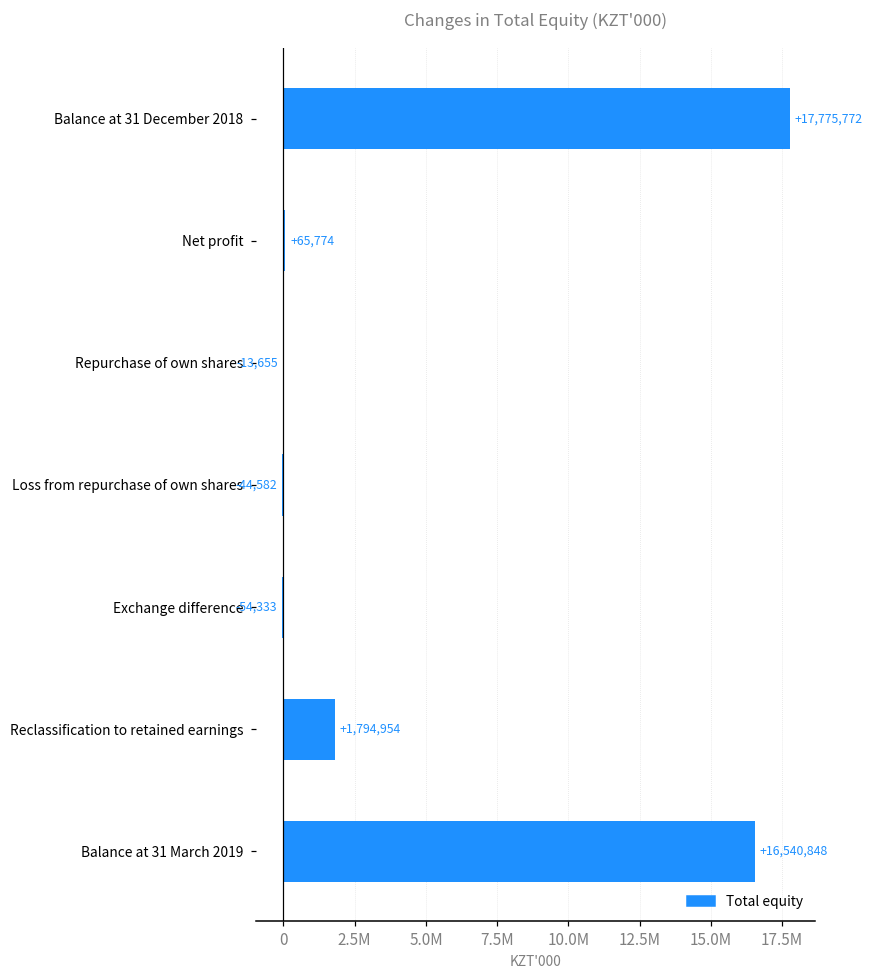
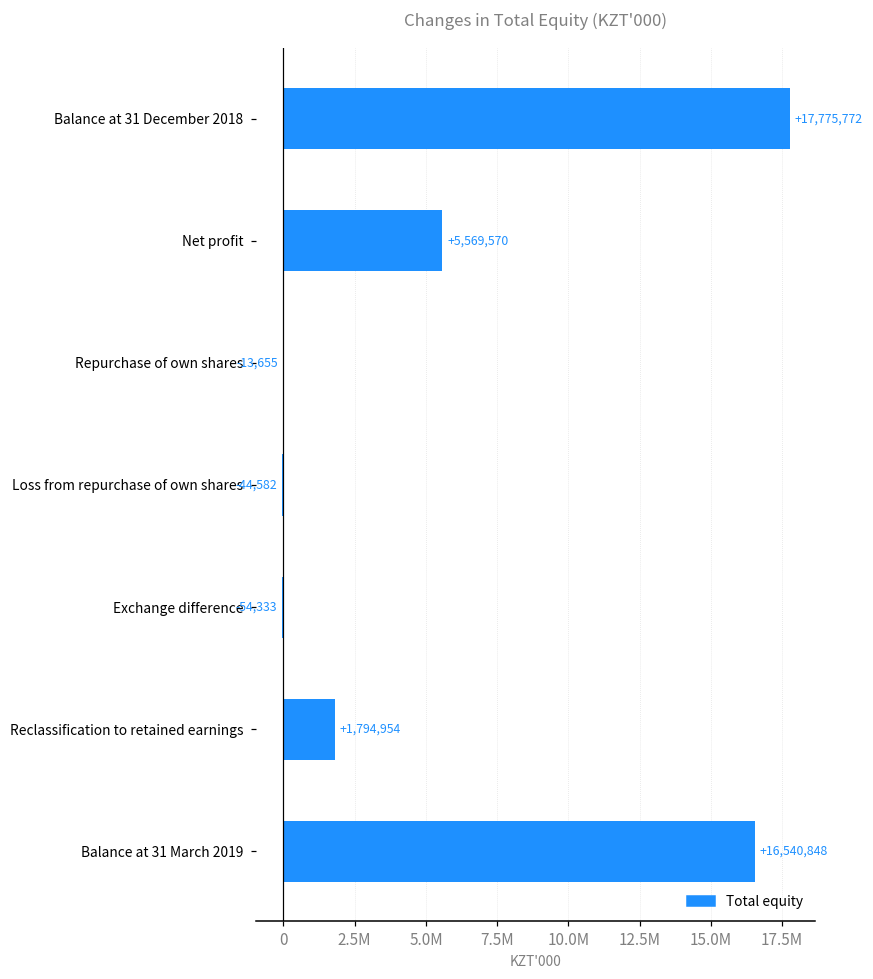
Net profit: +65,774 -> +5,569,570
